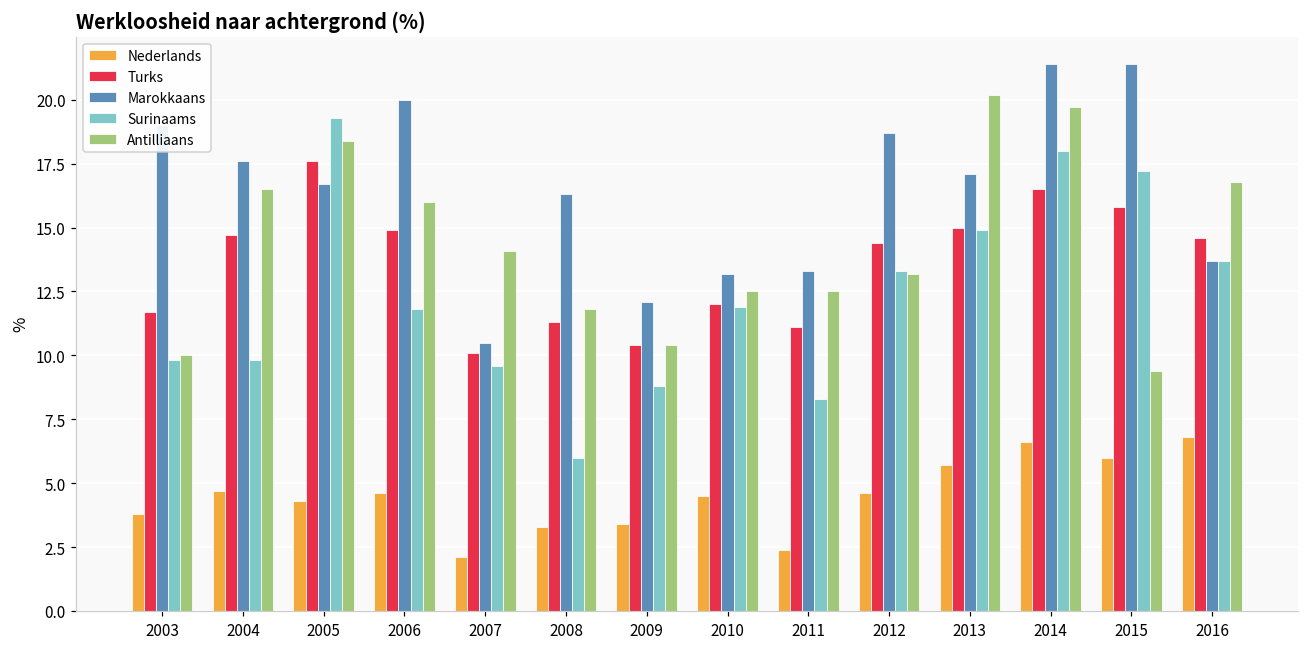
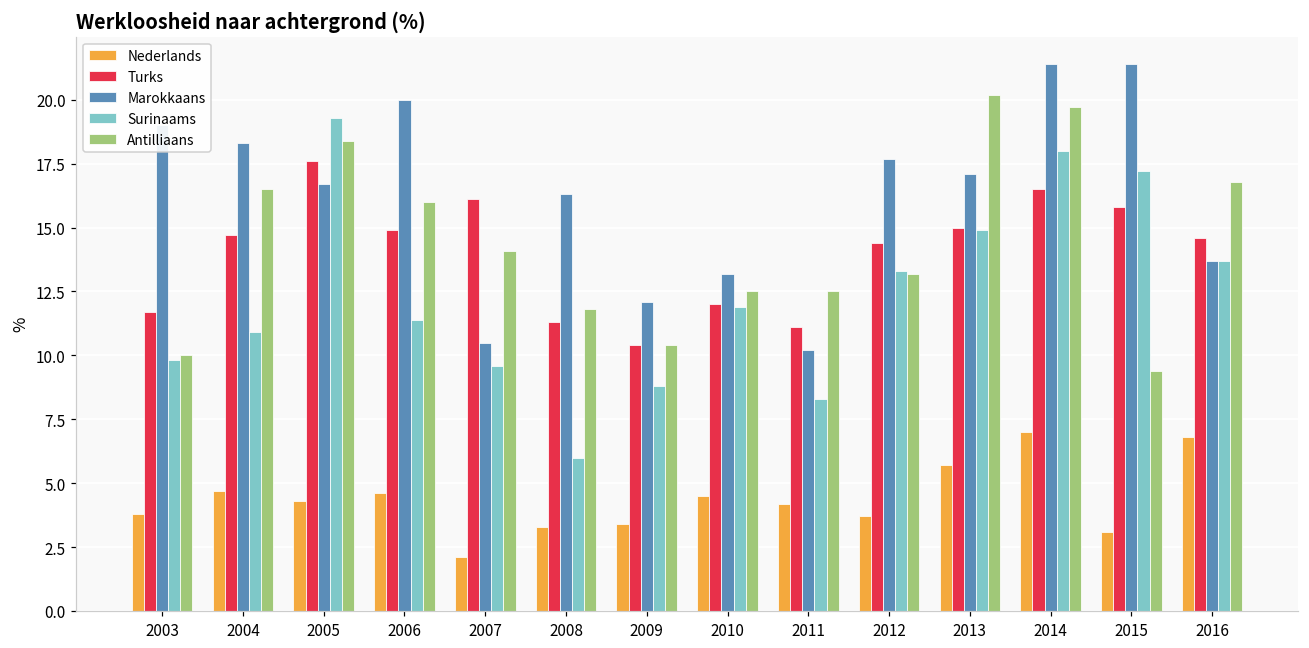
Marokkaans, 2004: 17.6 -> 18.3
Surinaams, 2004: 9.8 -> 10.9
Surinaams, 2006: 11.8 -> 11.4
Turks, 2007: 10.1 -> 16.1
Nederlands, 2011: 2.4 -> 4.2
Marokkaans, 2011: 13.3 -> 10.2
Nederlands, 2012: 4.6 -> 3.7
Marokkaans, 2012: 18.7 -> 17.7
Nederlands, 2014: 6.6 -> 7.0
Nederlands, 2015: 6.0 -> 3.1
